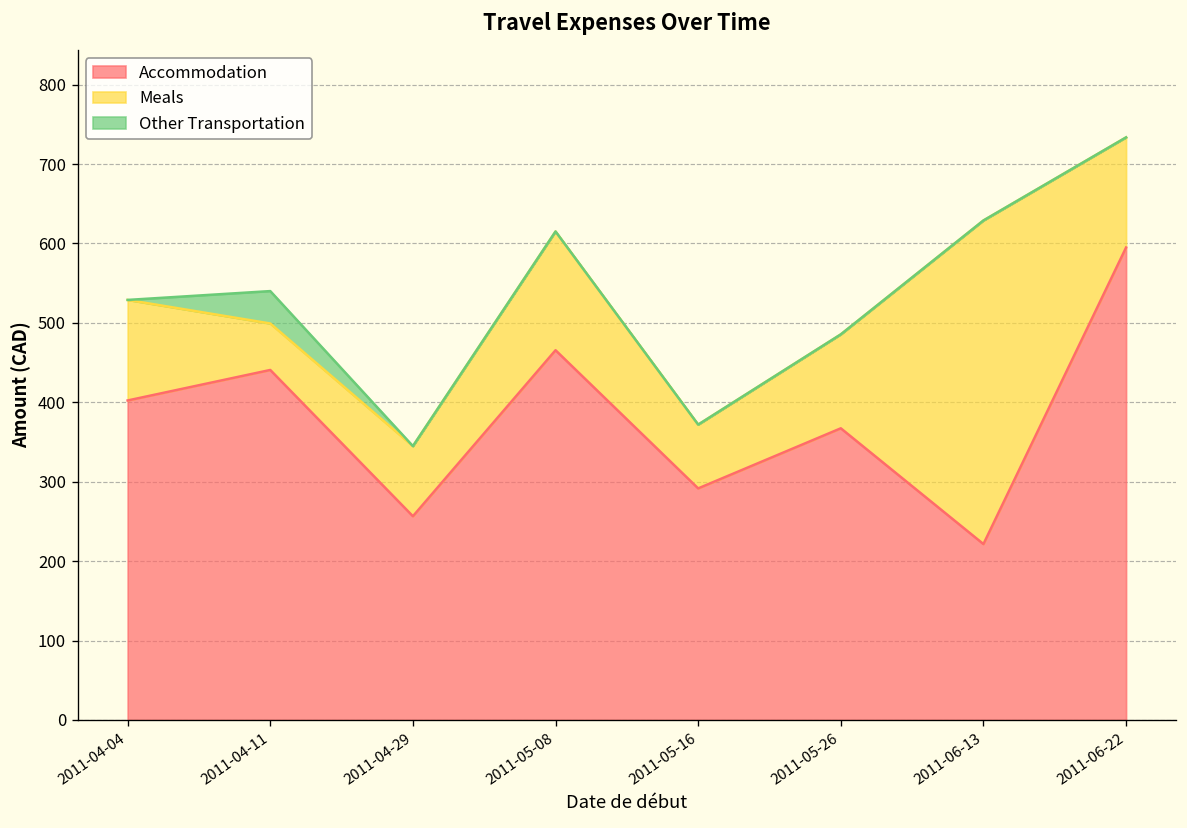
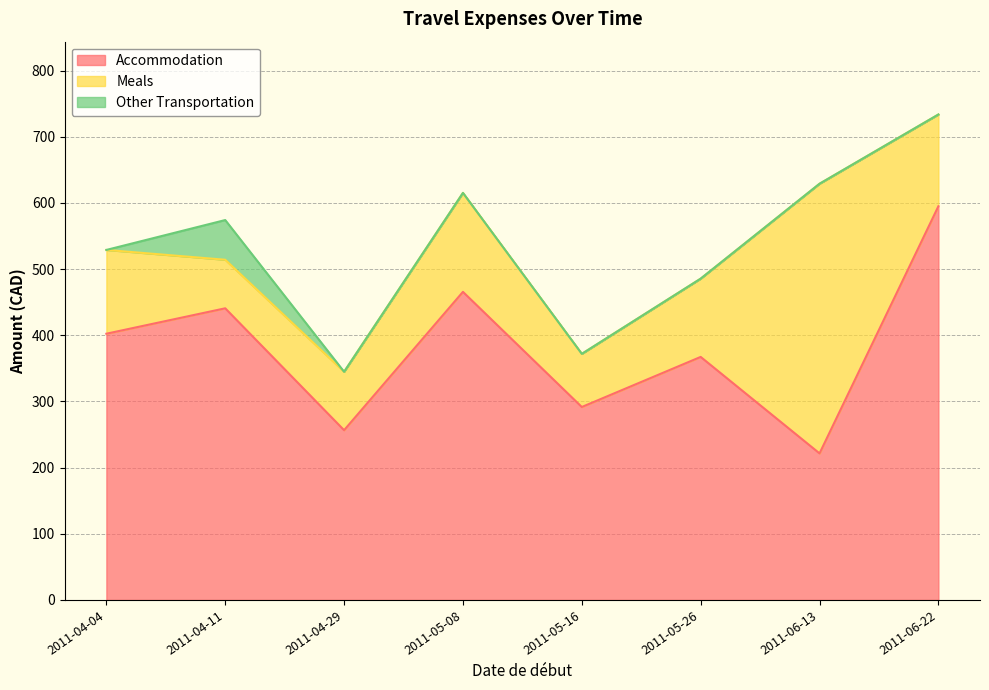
Meals, 2011-04-11: 60 -> 70
Other Transportation, 2011-04-11: 40 -> 60
